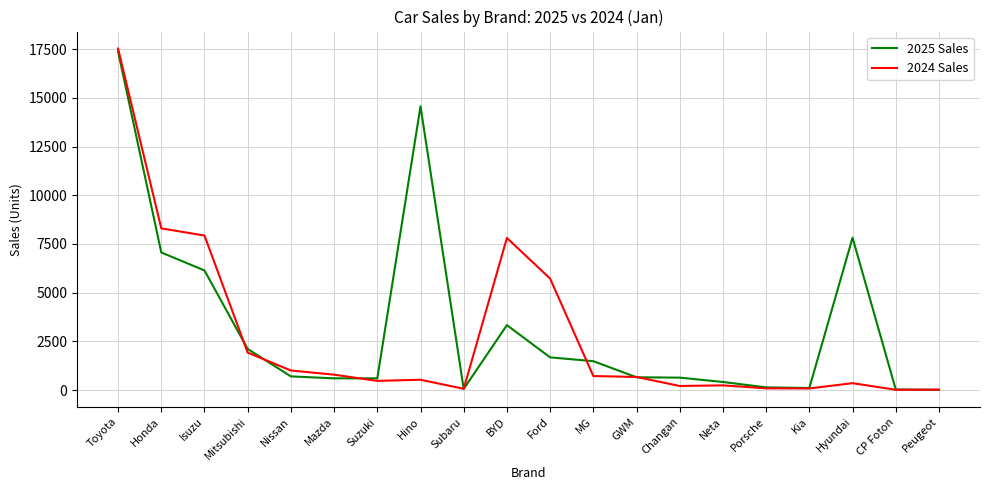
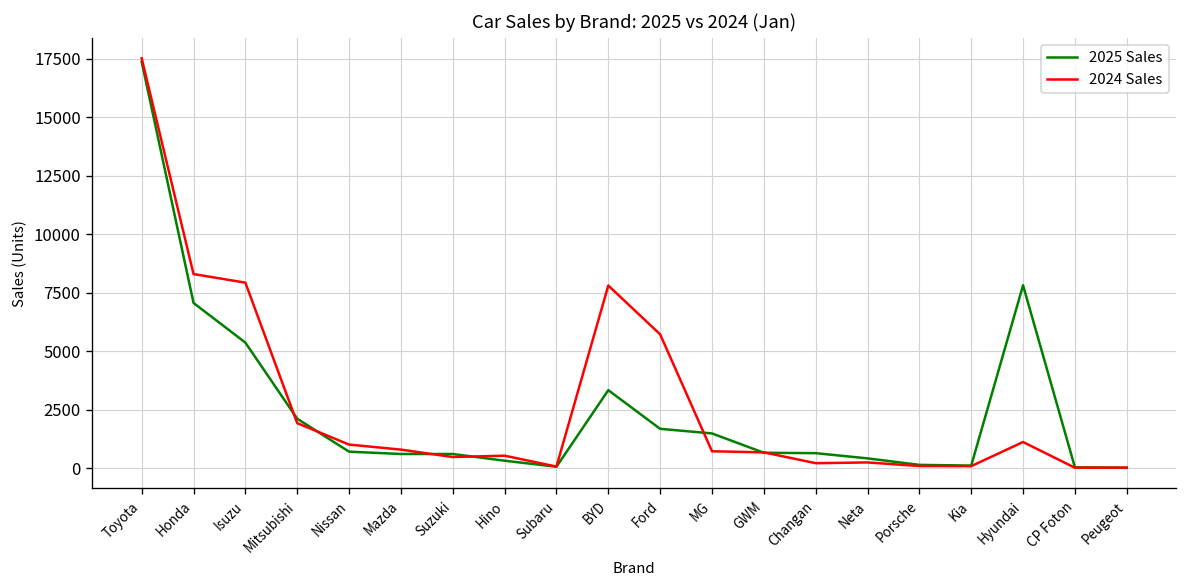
2025 Sales, Isuzu: 6100 -> 5400
2025 Sales, Hino: 14600 -> 300
2024 Sales, Hyundai: 400 -> 1100
